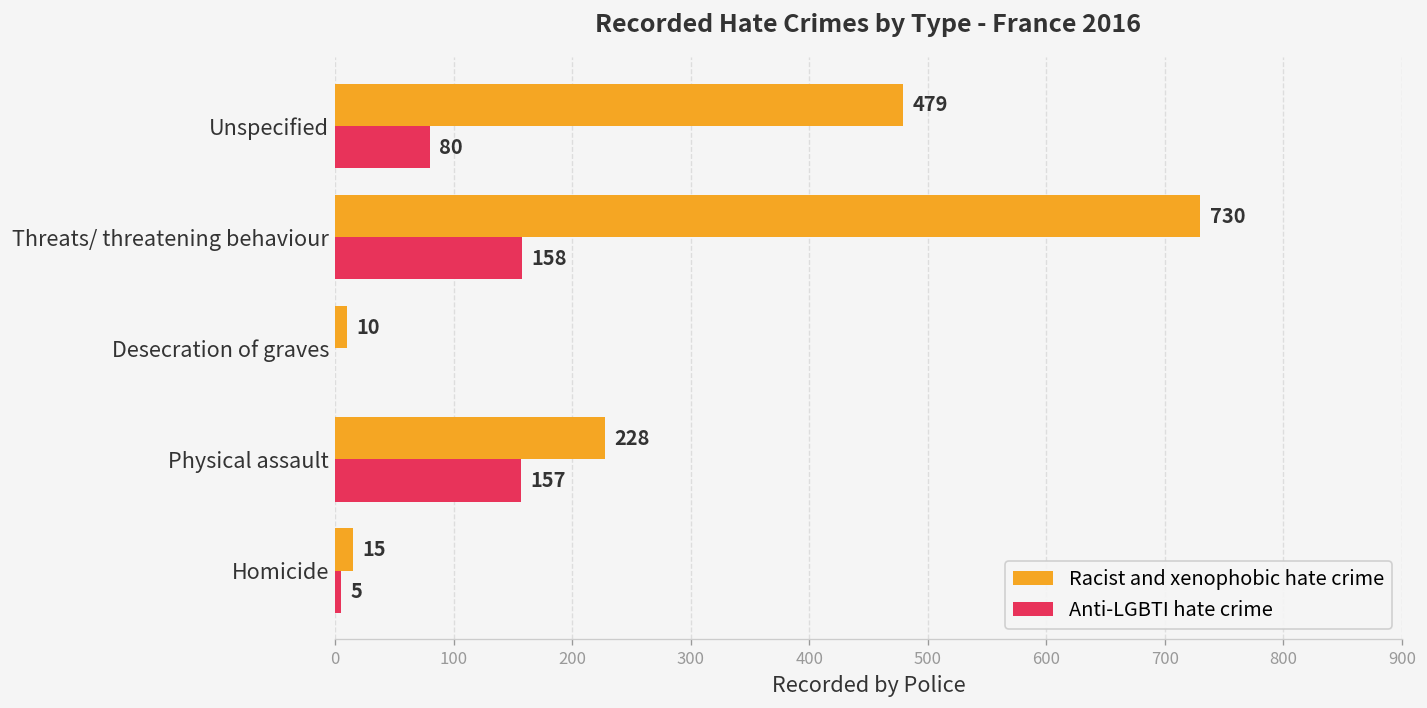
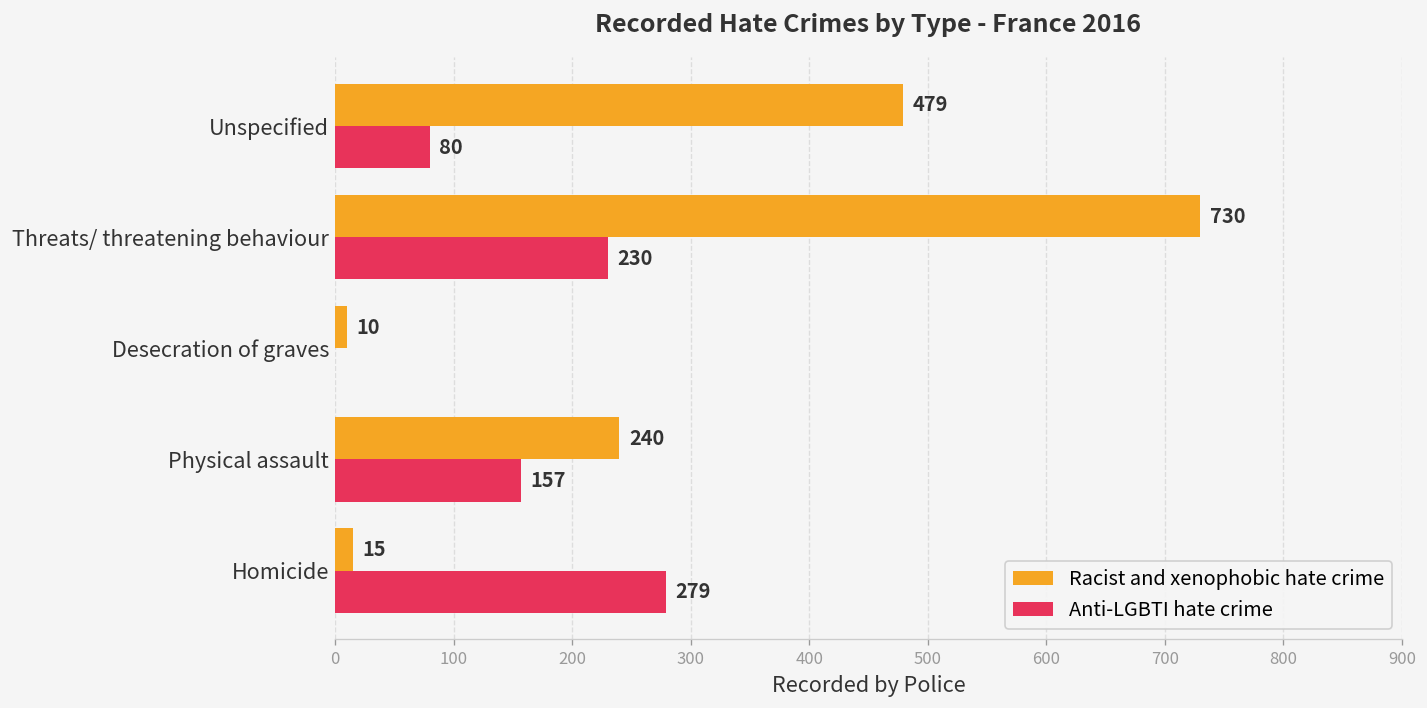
Anti-LGBTI hate crime, Threats/ threatening behaviour: 158 -> 230
Racist and xenophobic hate crime, Physical assault: 228 -> 240
Anti-LGBTI hate crime, Homicide: 5 -> 279
